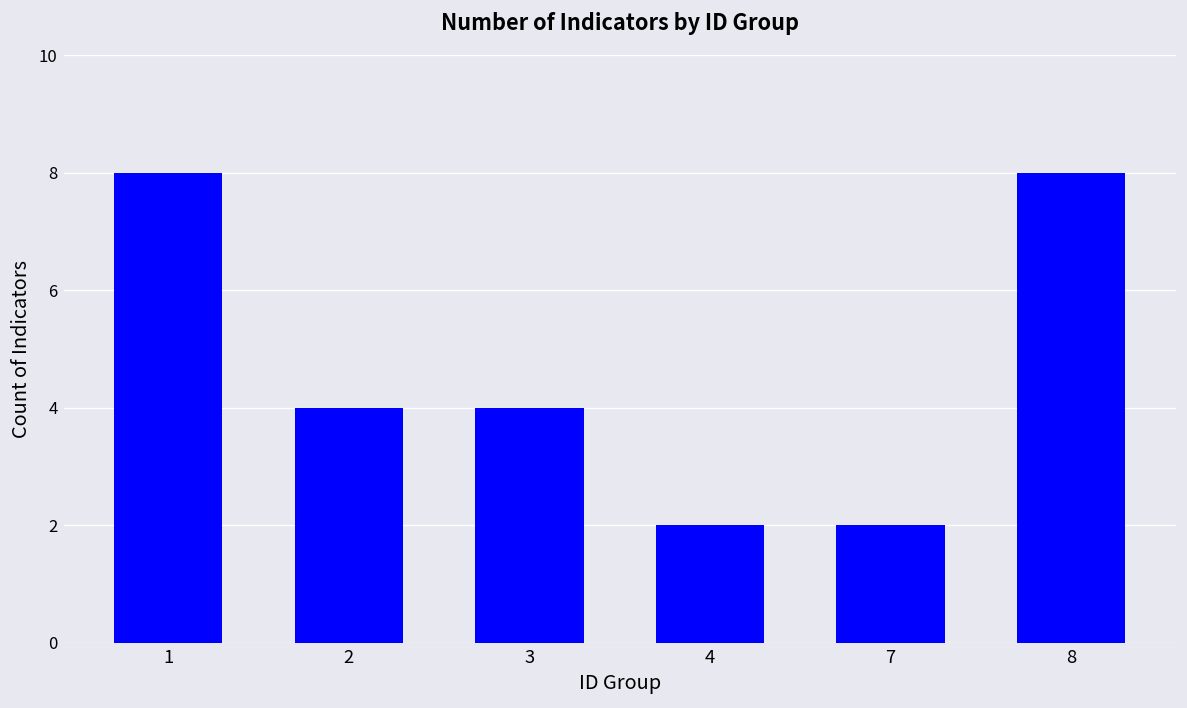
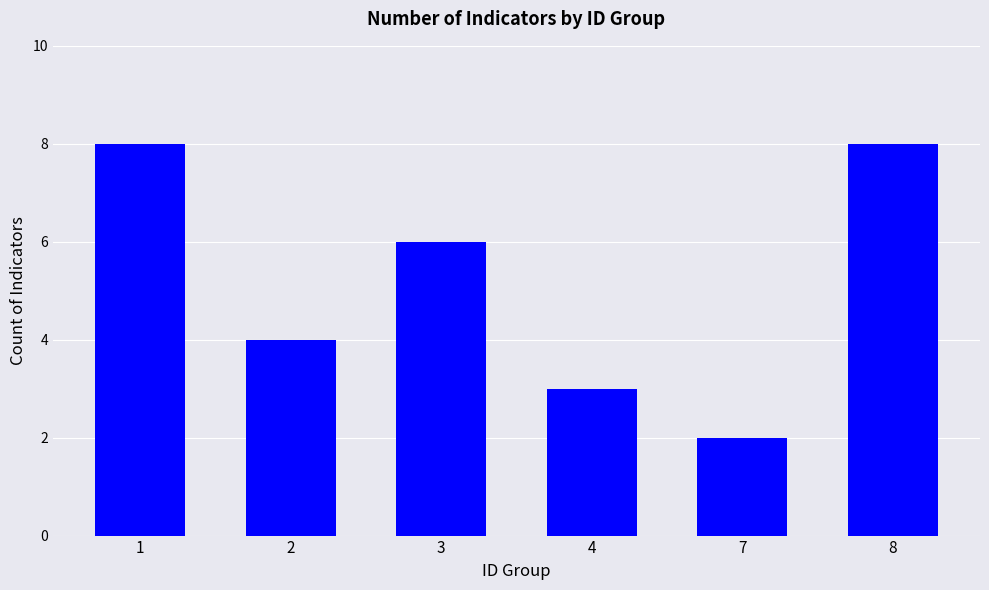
3: 4 -> 6
4: 2 -> 3
